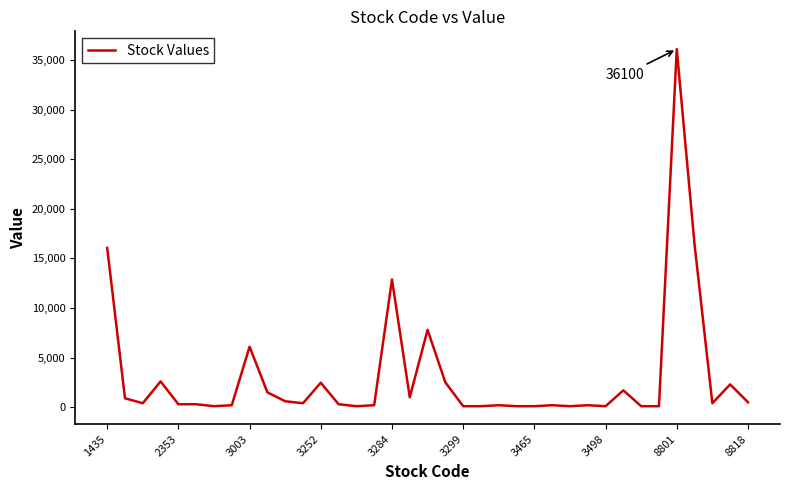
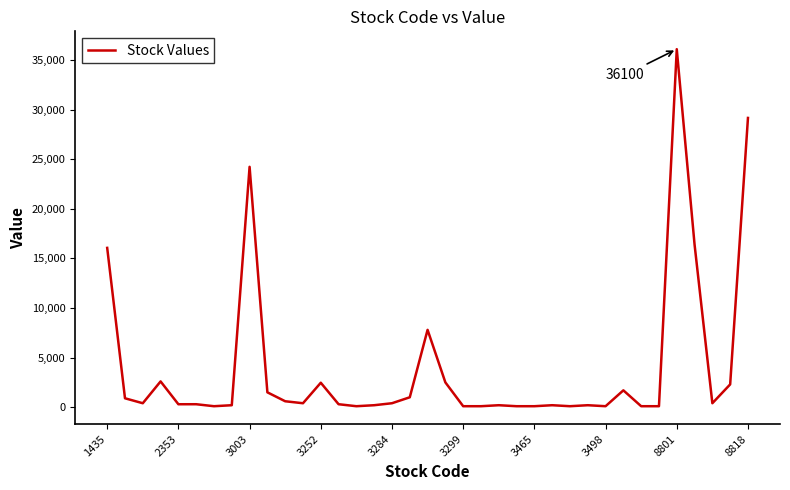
3003: 6,000 -> 24,000
3284: 13,000 -> 0
8818: 1,000 -> 29,000
